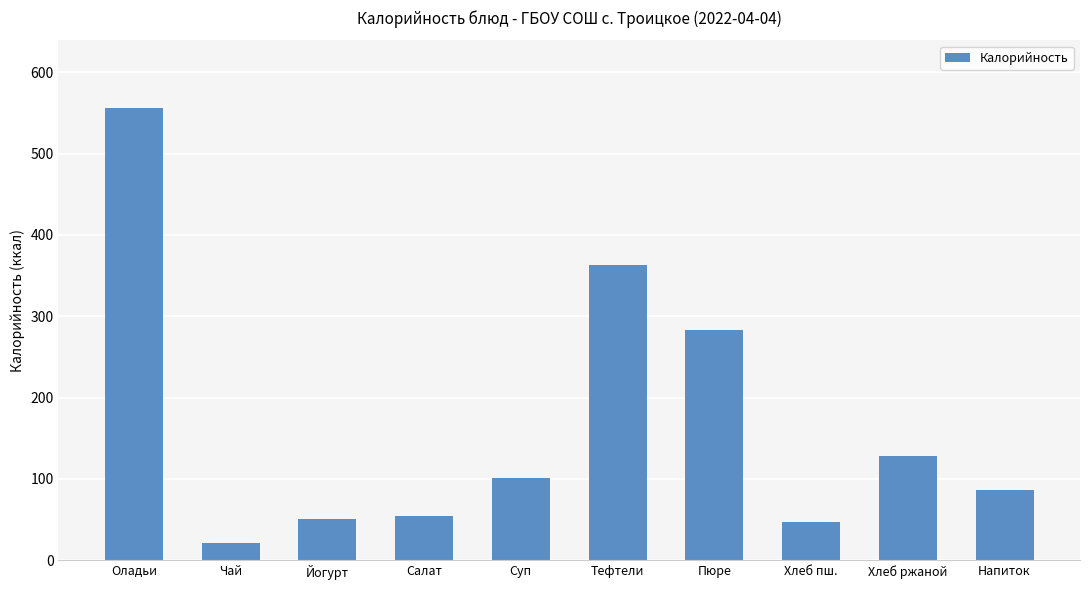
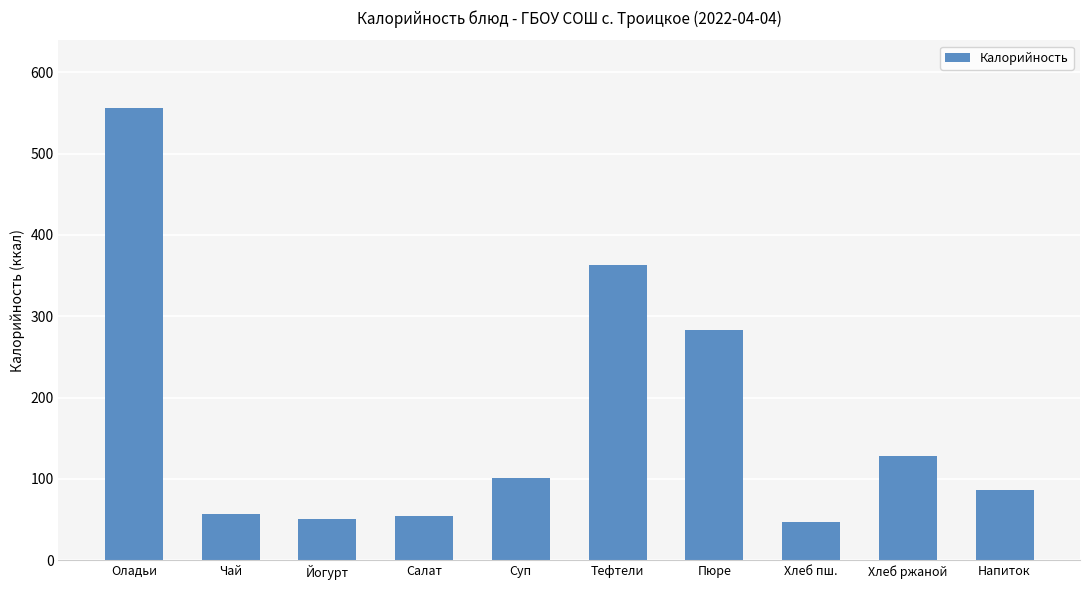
Чай: 20 -> 60
